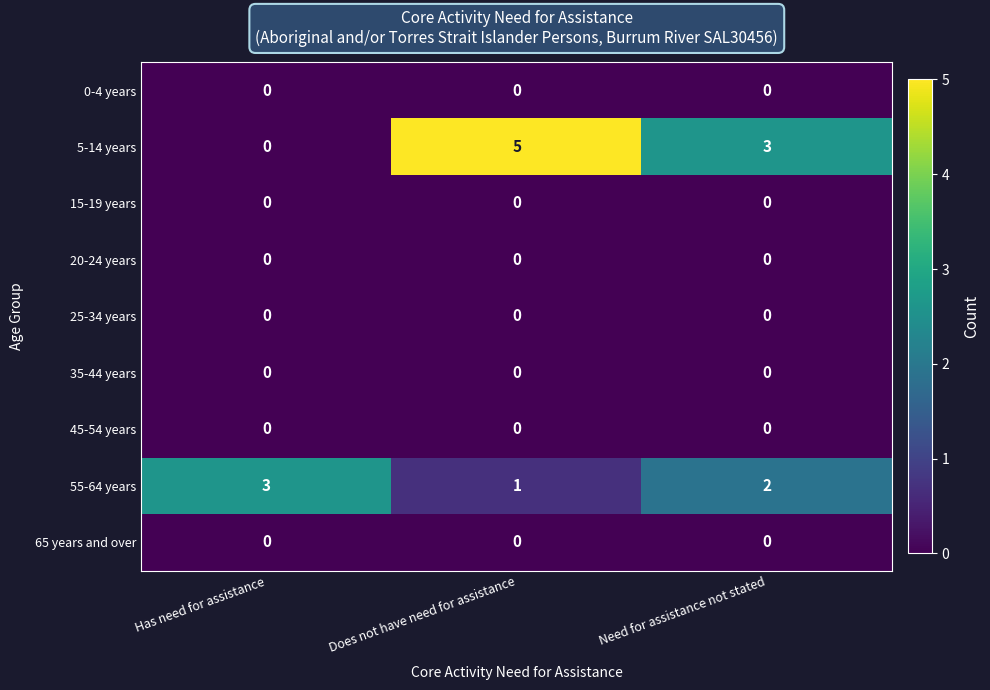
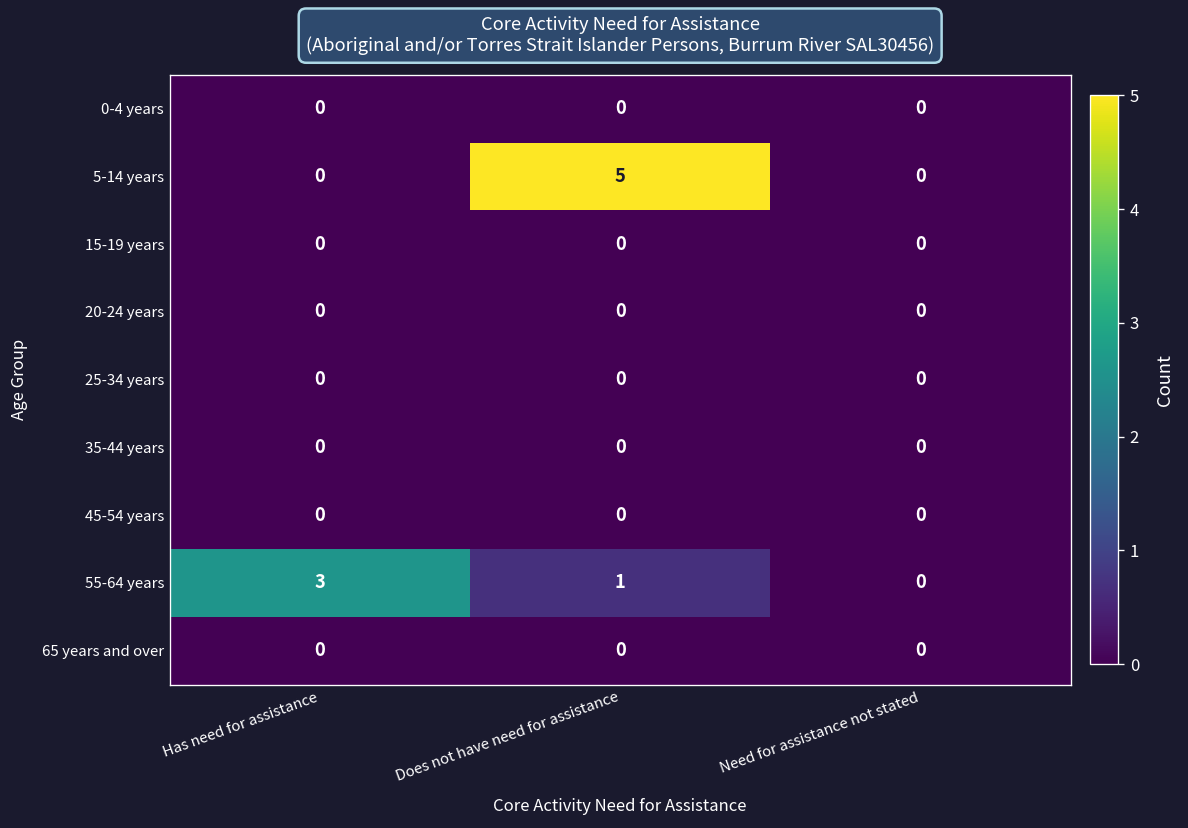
5-14 years, Need for assistance not stated: 3 -> 0
55-64 years, Need for assistance not stated: 2 -> 0
